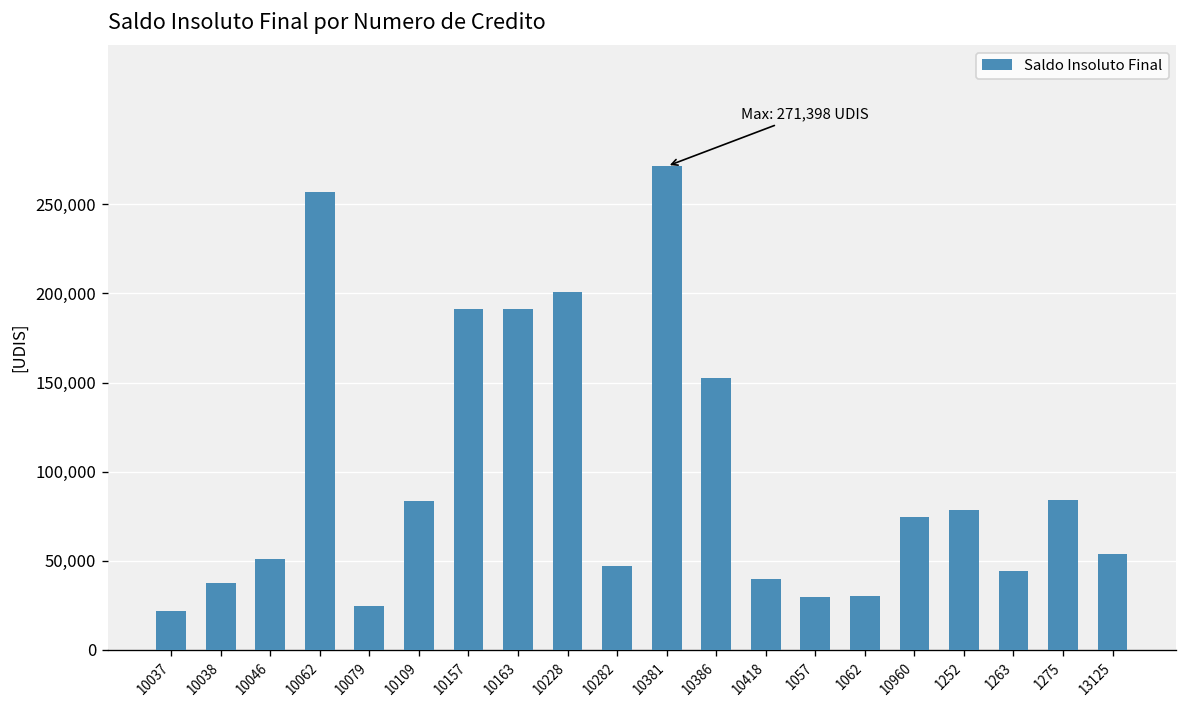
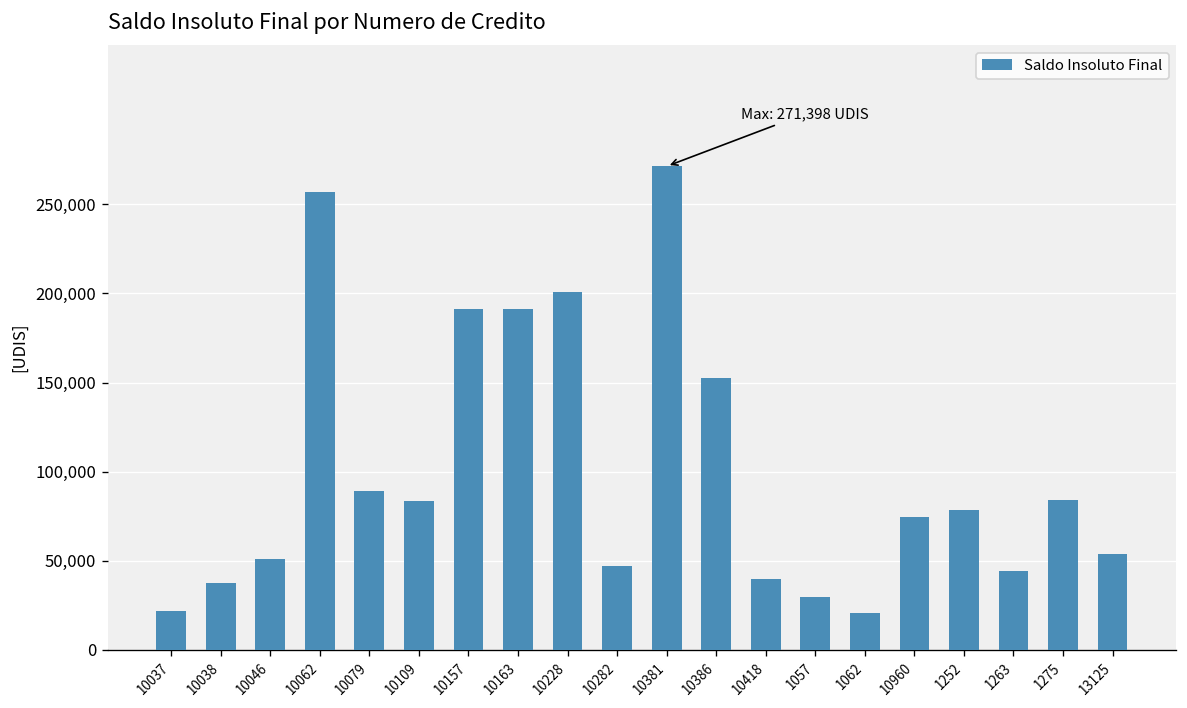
10079: 24,000 -> 89,000
1062: 30,000 -> 21,000
